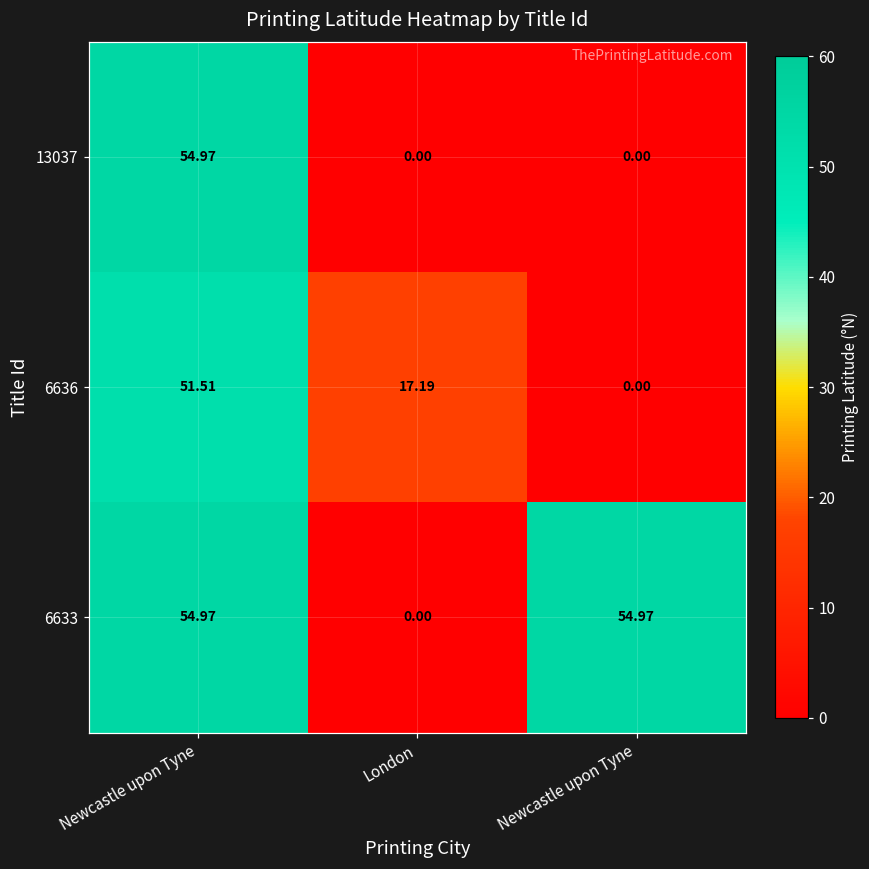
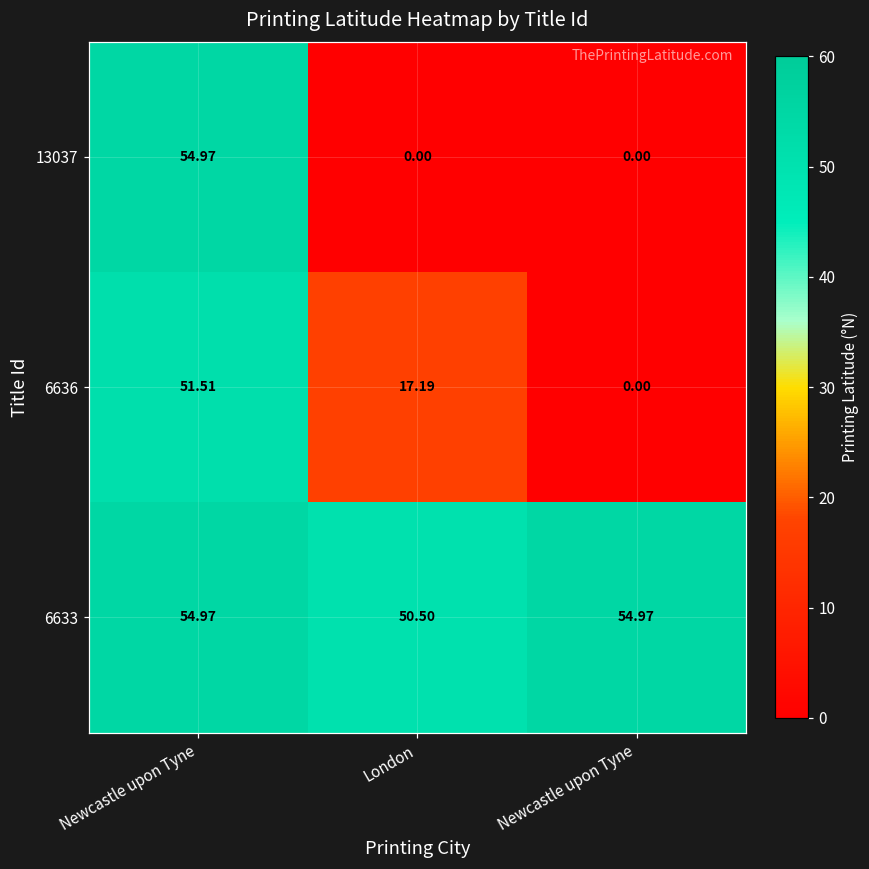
6633, London: 0.00 -> 50.50
